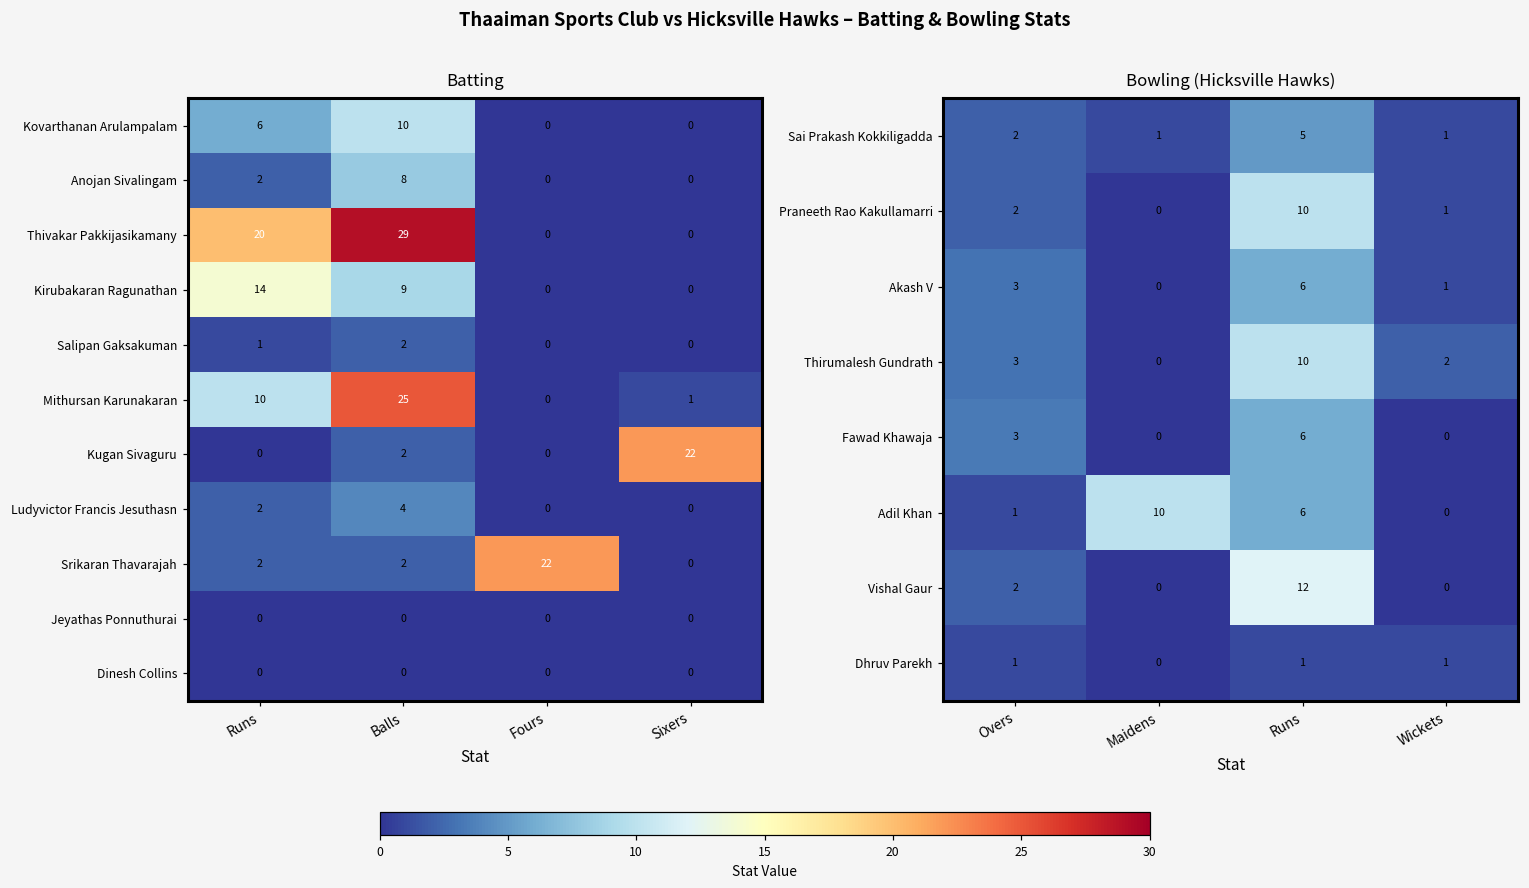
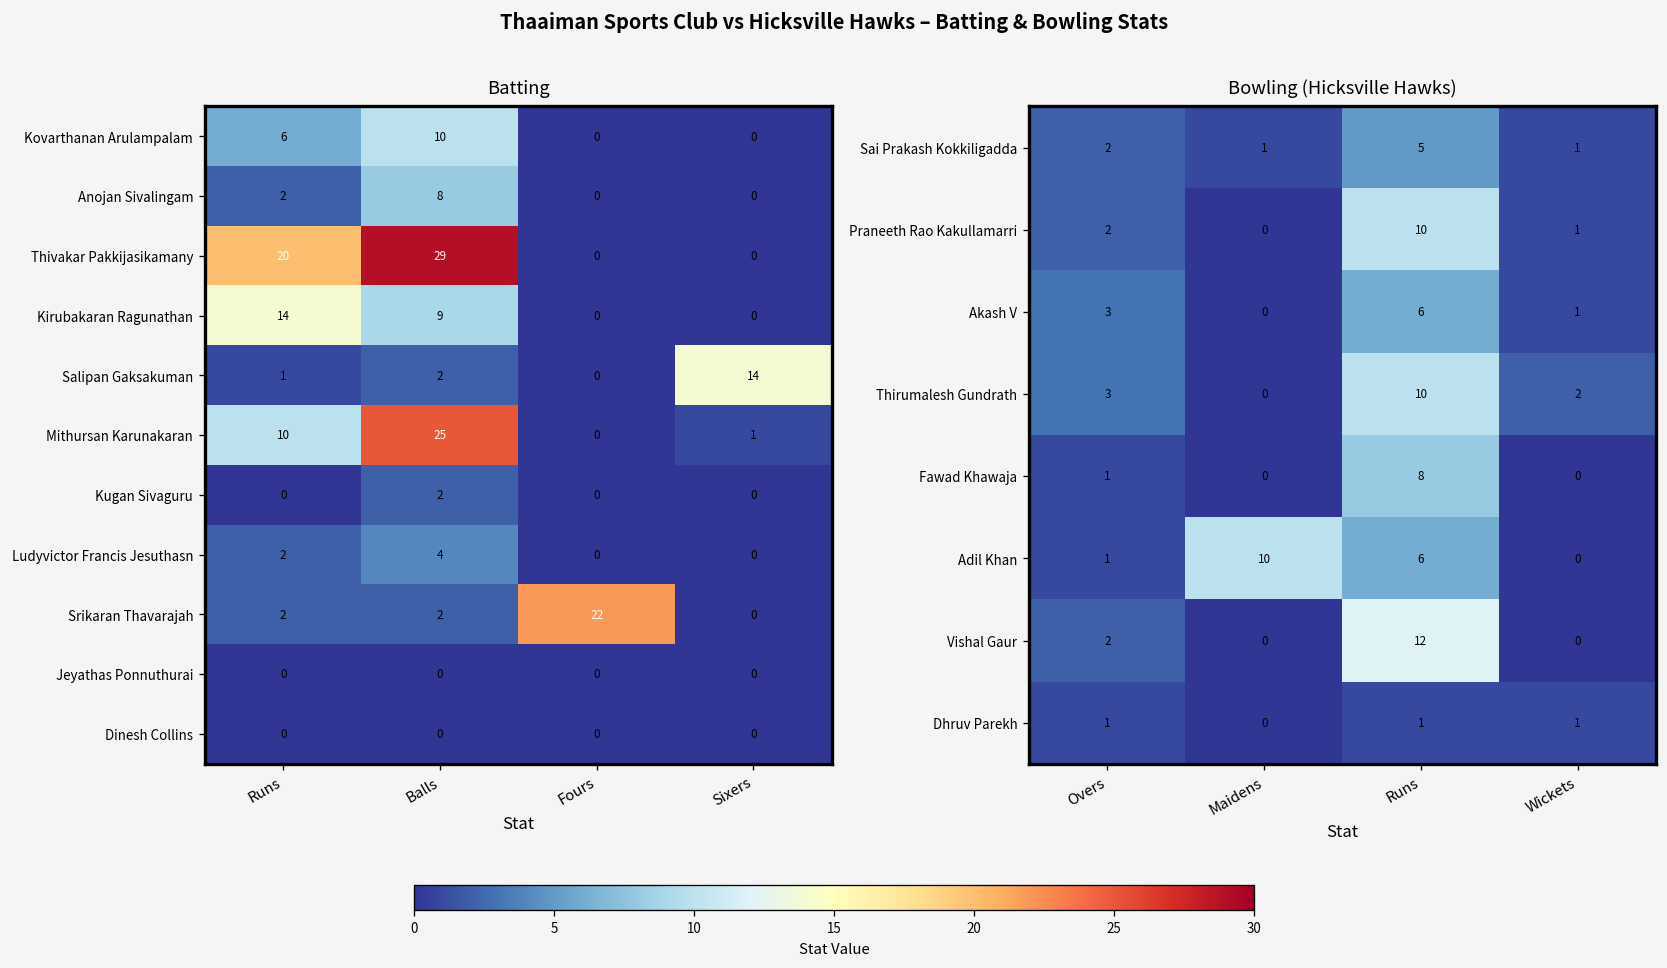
Batting, Salipan Gaksakuman, Sixers: 0 -> 14
Batting, Kugan Sivaguru, Sixers: 22 -> 0
Bowling (Hicksville Hawks), Fawad Khawaja, Overs: 3 -> 1
Bowling (Hicksville Hawks), Fawad Khawaja, Runs: 6 -> 8
